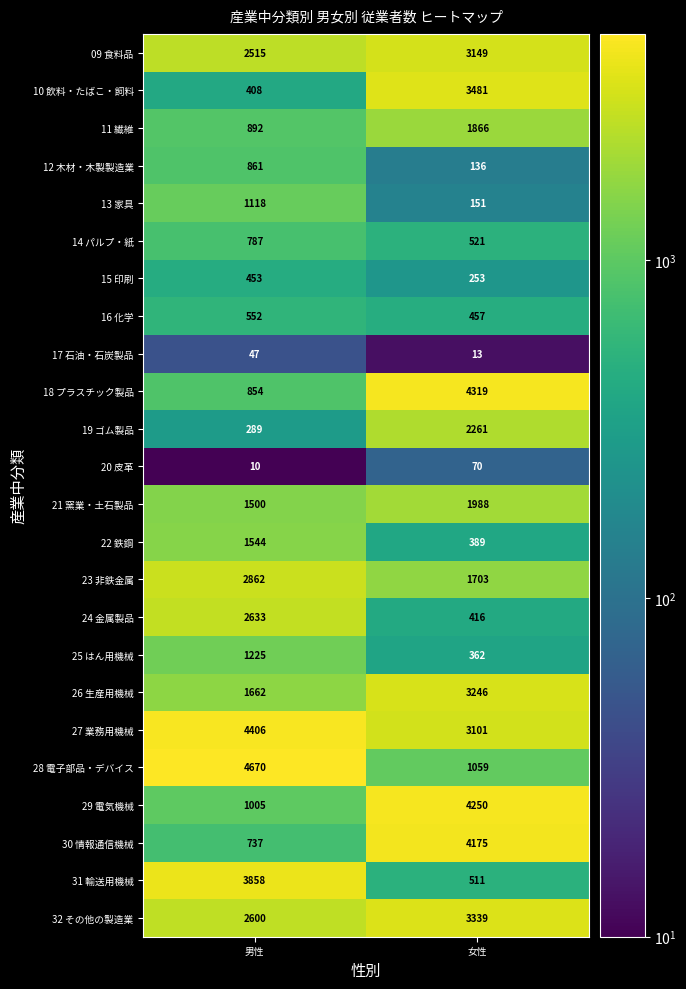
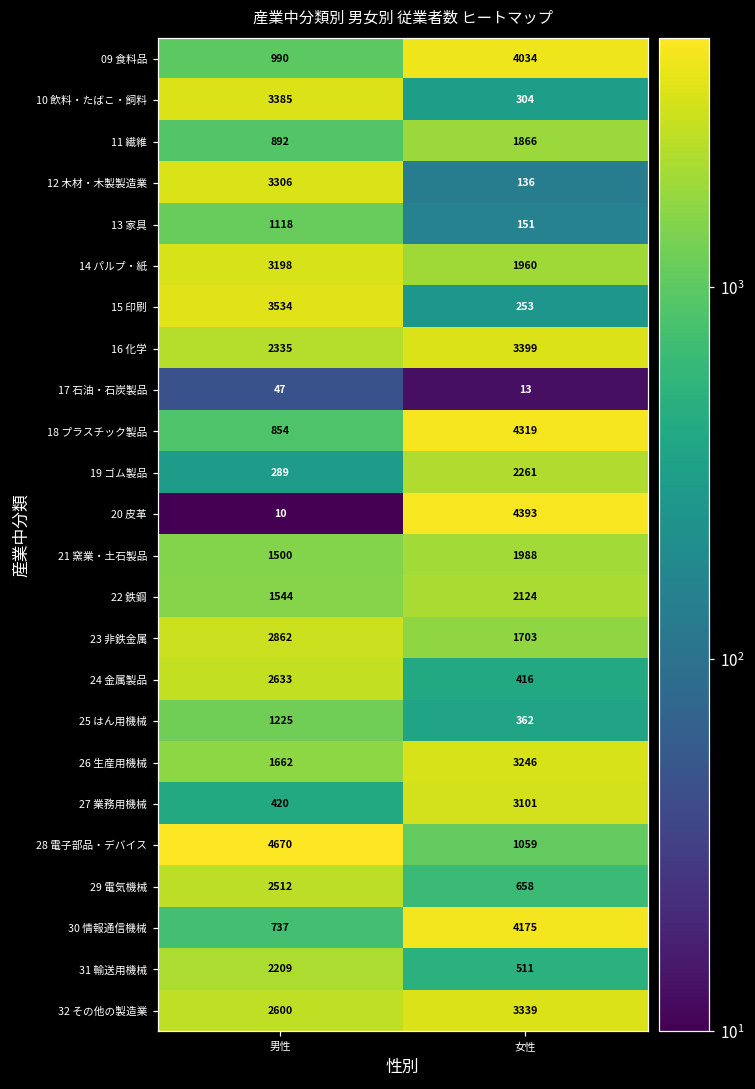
09 食料品, 男性: 2515 -> 990
09 食料品, 女性: 3149 -> 4034
10 飲料・たばこ・飼料, 男性: 408 -> 3385
10 飲料・たばこ・飼料, 女性: 3481 -> 304
12 木材・木製製造業, 男性: 861 -> 3306
14 パルプ・紙, 男性: 787 -> 3198
14 パルプ・紙, 女性: 521 -> 1960
15 印刷, 男性: 453 -> 3534
16 化学, 男性: 552 -> 2335
16 化学, 女性: 457 -> 3399
20 皮革, 女性: 70 -> 4393
22 鉄鋼, 女性: 389 -> 2124
27 業務用機械, 男性: 4406 -> 420
29 電気機械, 男性: 1005 -> 2512
29 電気機械, 女性: 4250 -> 658
31 輸送用機械, 男性: 3858 -> 2209
